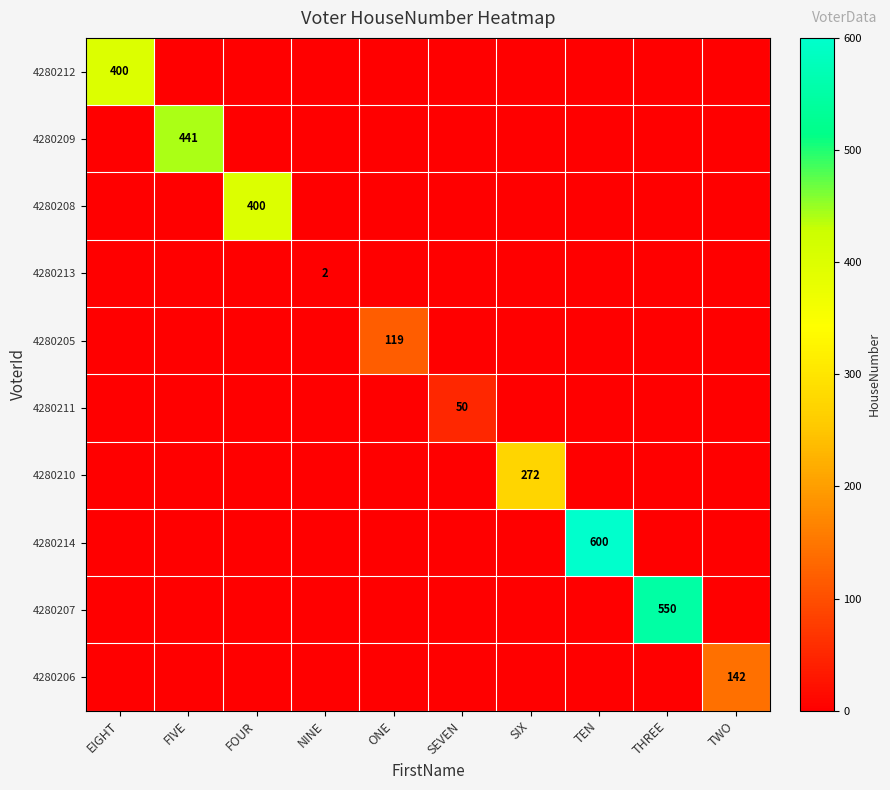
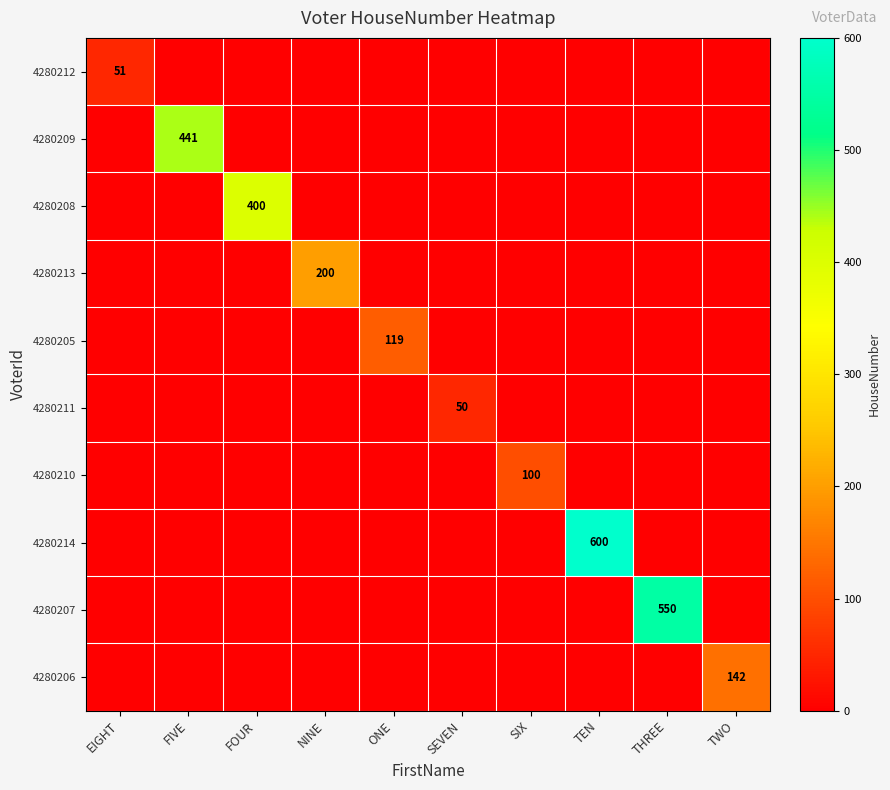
4280212, EIGHT: 400 -> 51
4280213, NINE: 2 -> 200
4280210, SIX: 272 -> 100
